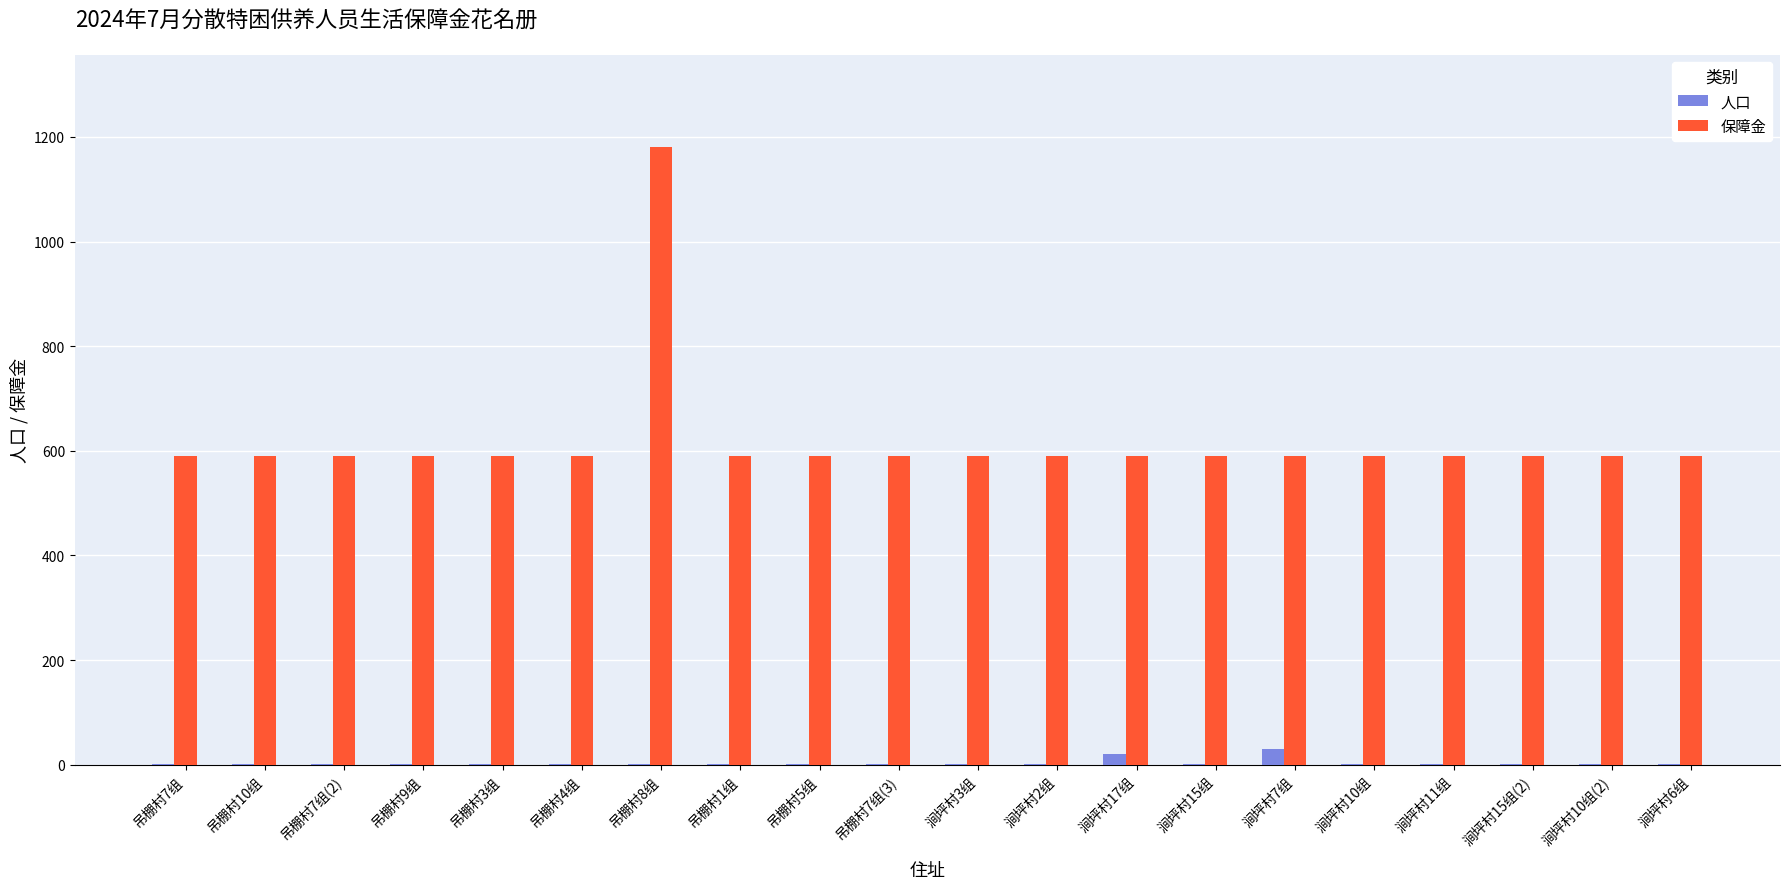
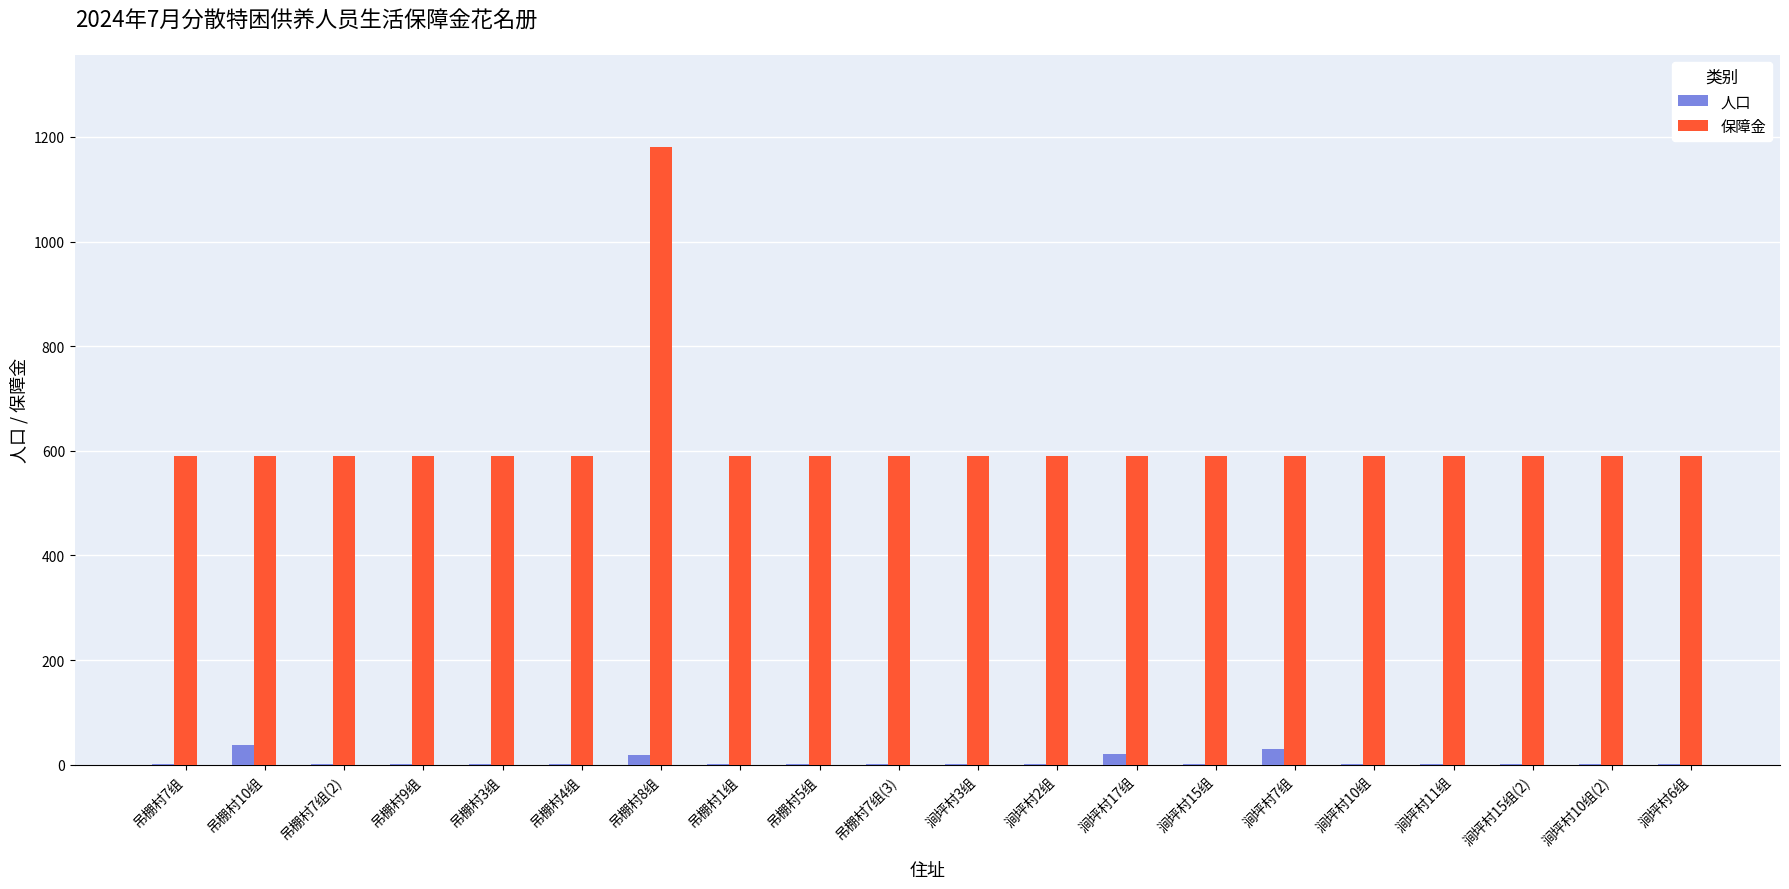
人口, 吊棚村10组: 0 -> 40
人口, 吊棚村8组: 0 -> 20
